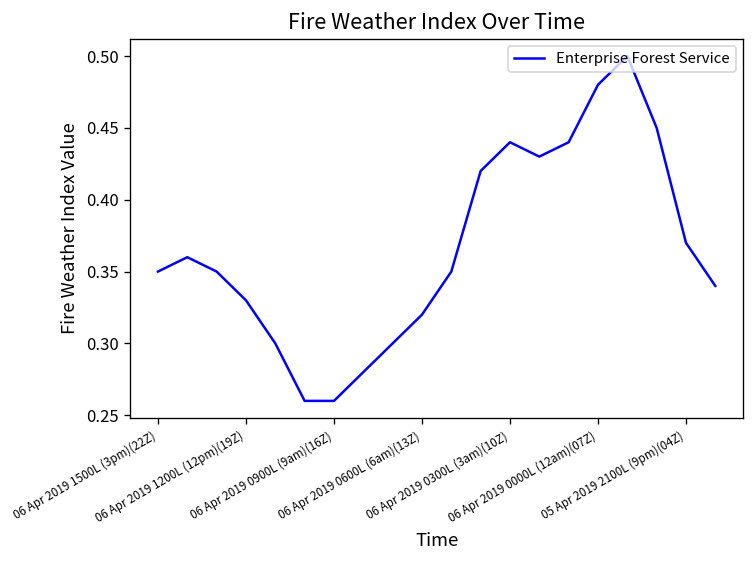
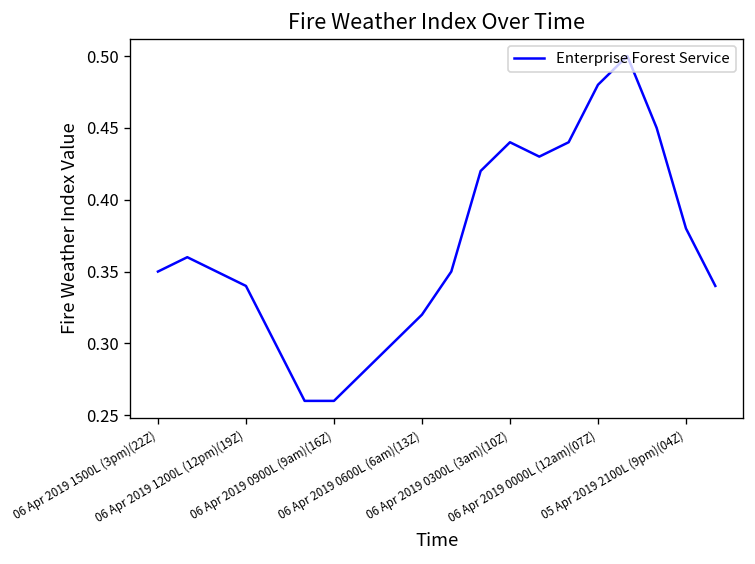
06 Apr 2019 1200L (12pm)(19Z): 0.33 -> 0.34
05 Apr 2019 2100L (9pm)(04Z): 0.37 -> 0.38
